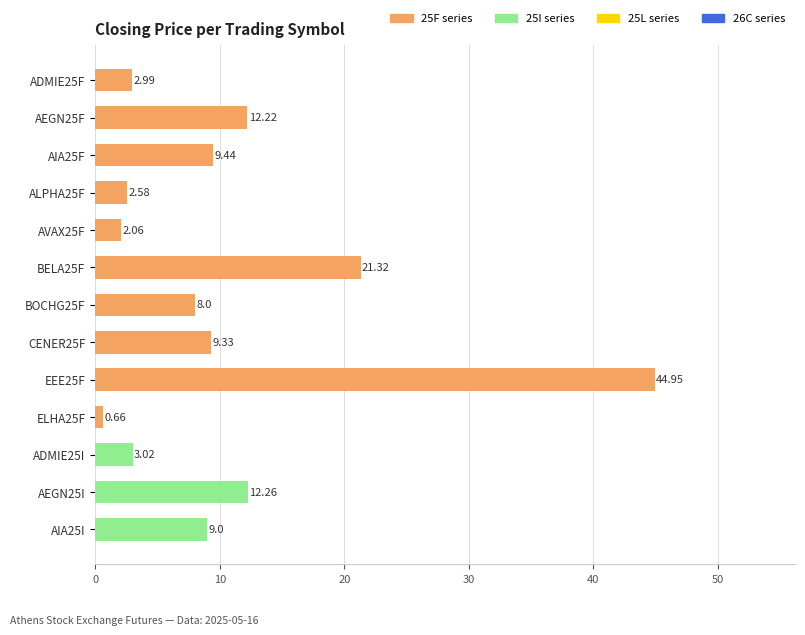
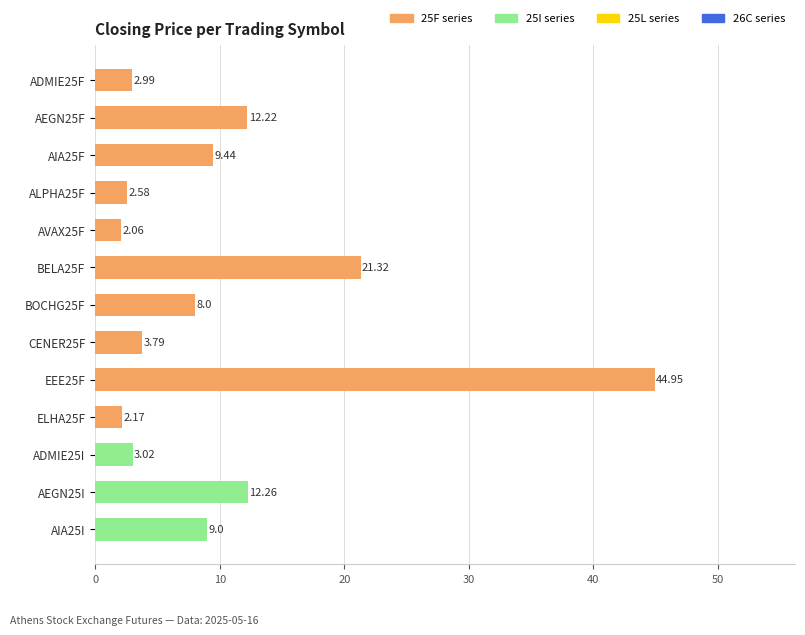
CENER25F: 9.33 -> 3.79
ELHA25F: 0.66 -> 2.17
